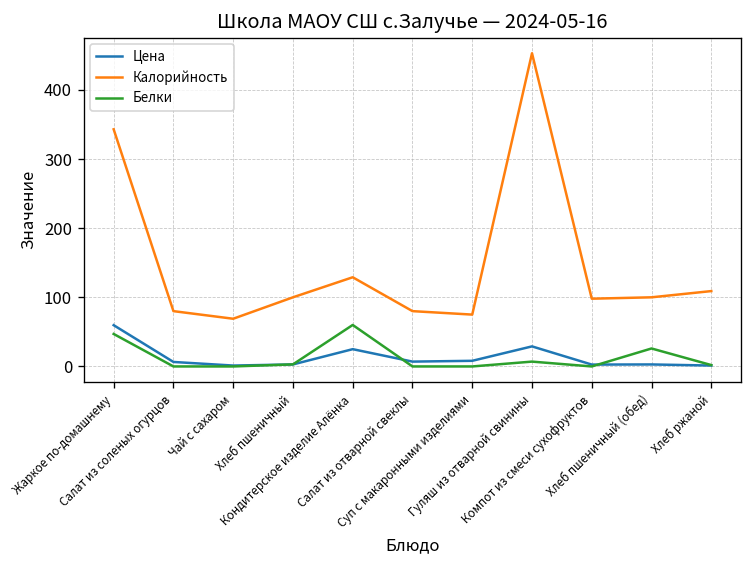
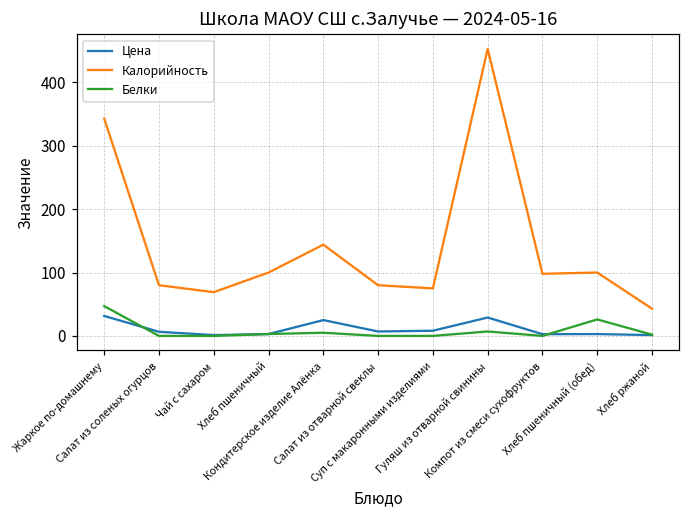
Цена, Жаркое по-домашнему: 60 -> 30
Калорийность, Кондитерское изделие Алёнка: 130 -> 140
Белки, Кондитерское изделие Алёнка: 60 -> 10
Калорийность, Хлеб ржаной: 110 -> 40
